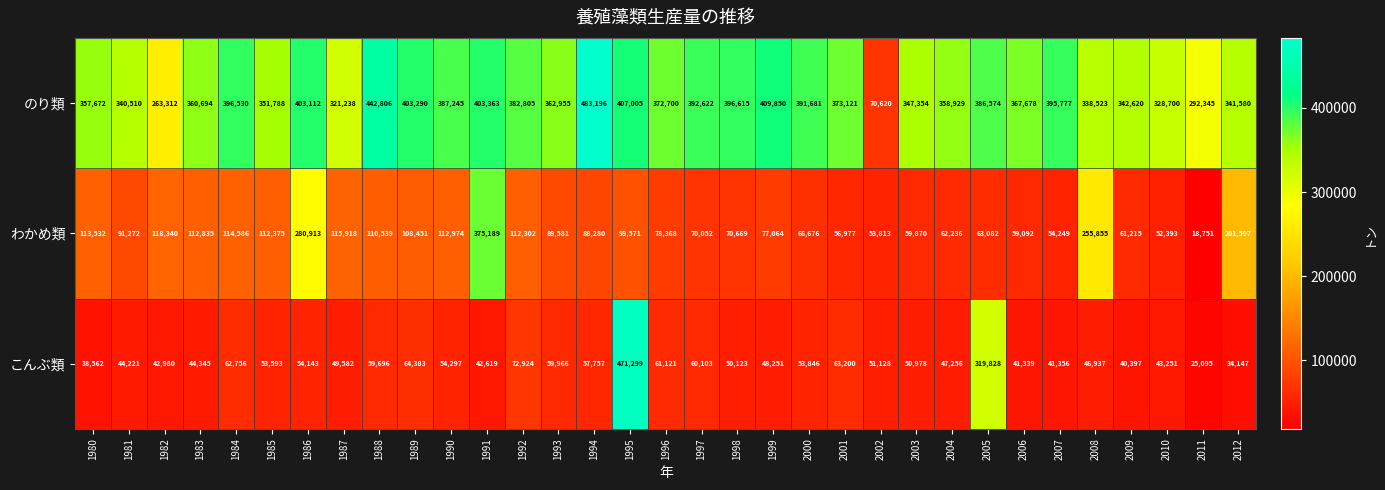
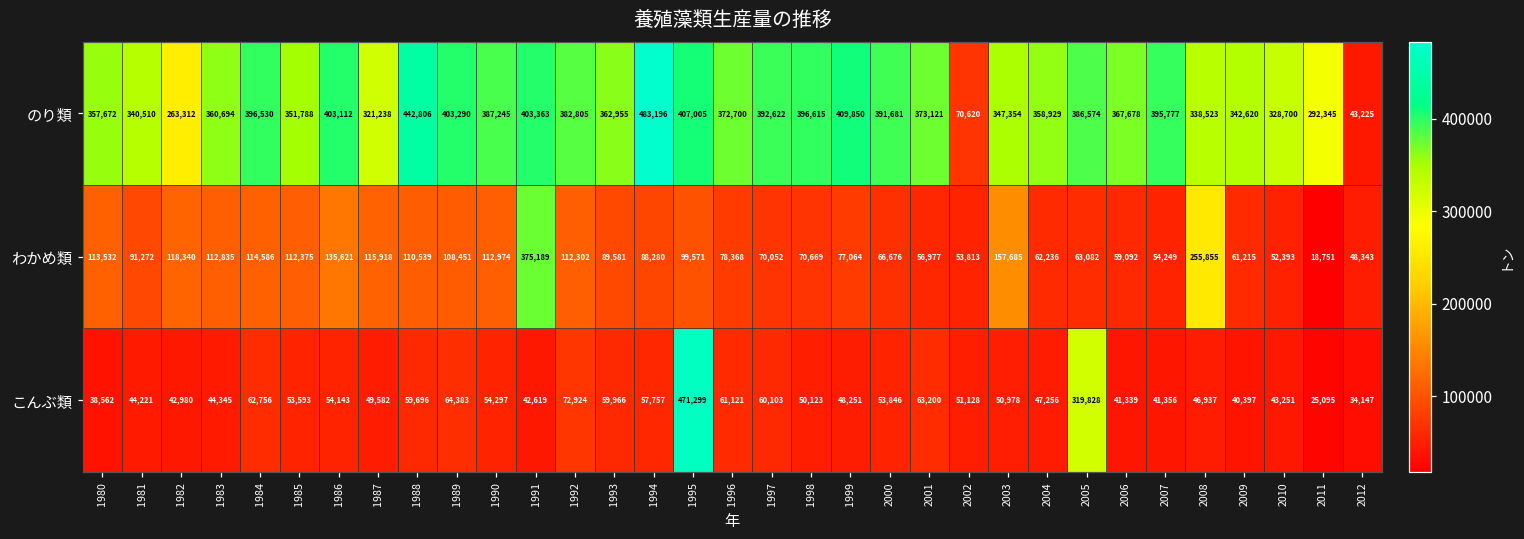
のり類, 2012: 341,580 -> 43,225
わかめ類, 1986: 280,913 -> 135,621
わかめ類, 2003: 59,870 -> 157,685
わかめ類, 2012: 201,597 -> 48,343
